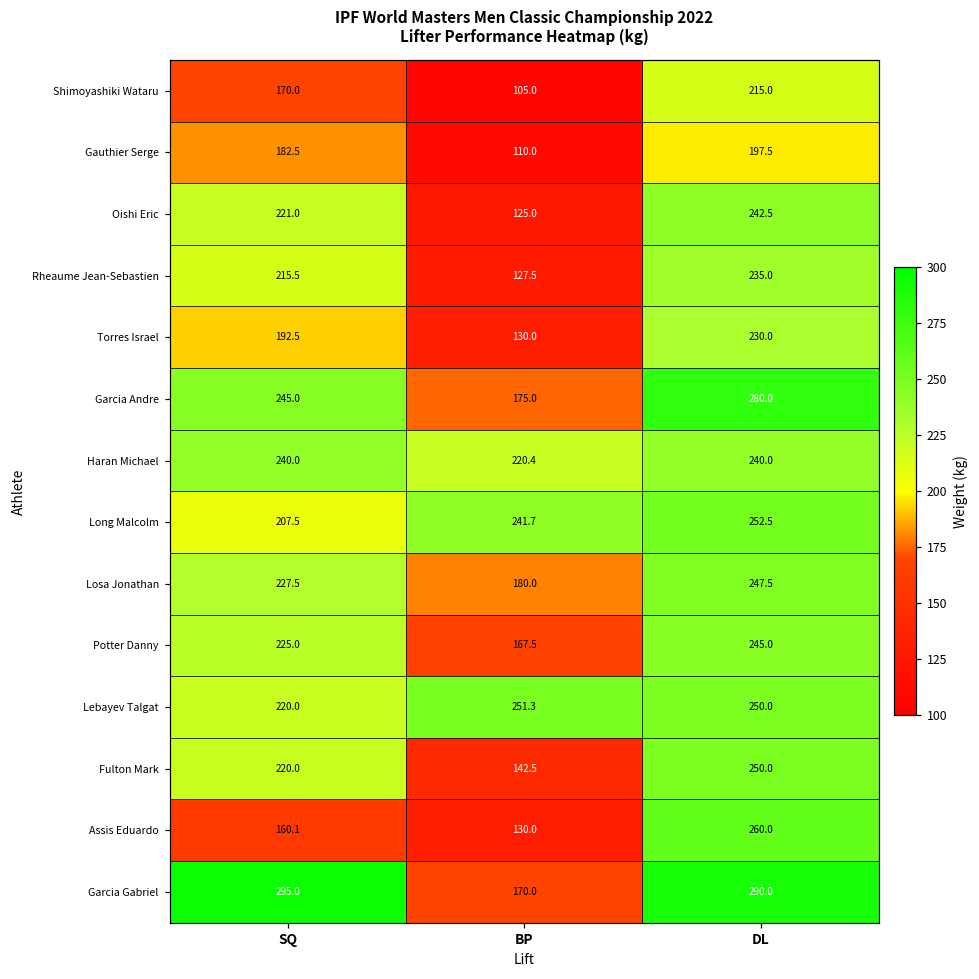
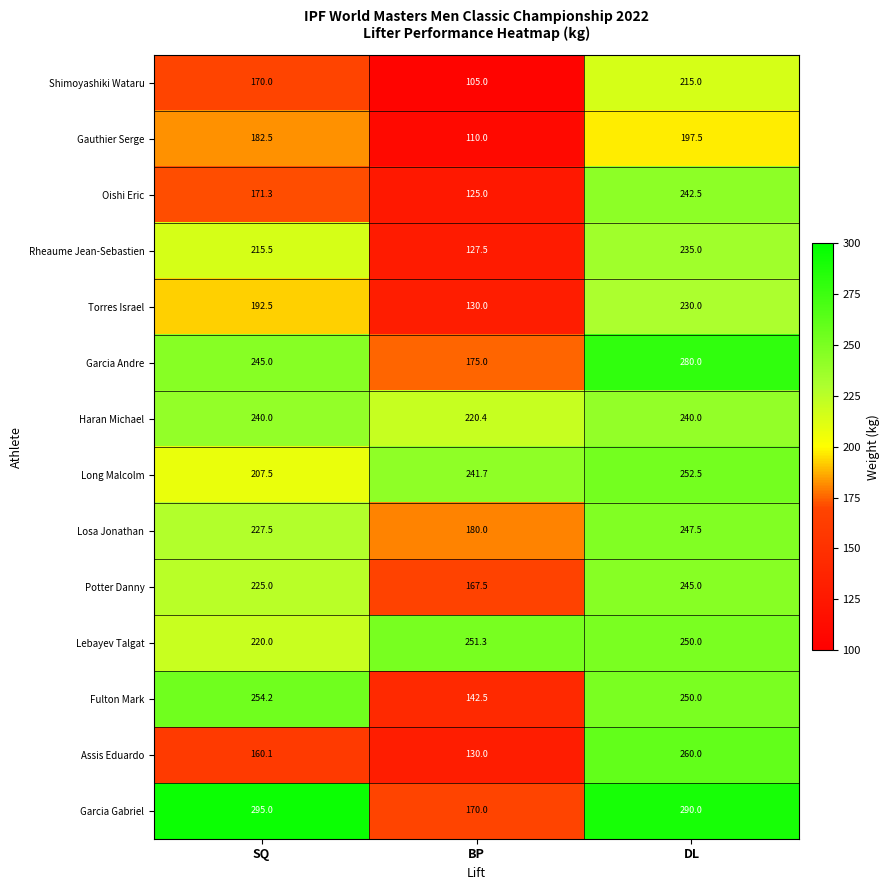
Oishi Eric, SQ: 221.0 -> 171.3
Fulton Mark, SQ: 220.0 -> 254.2
